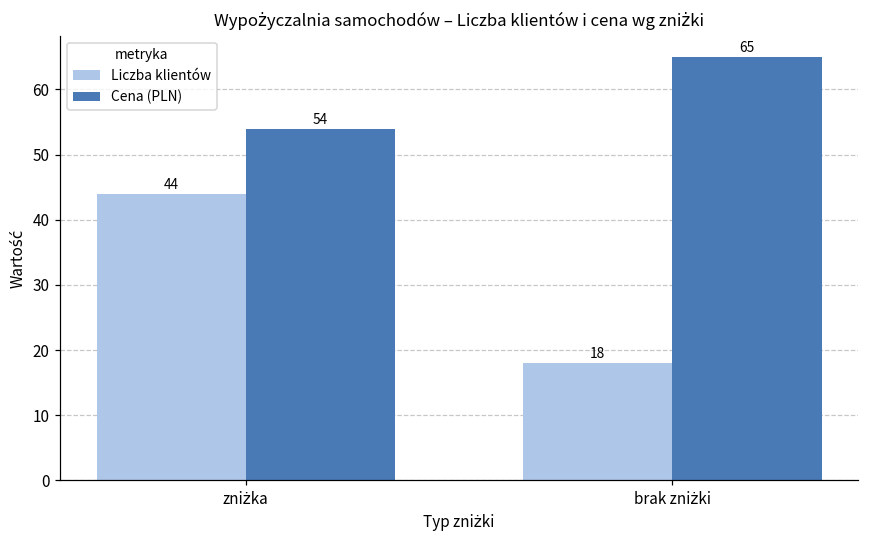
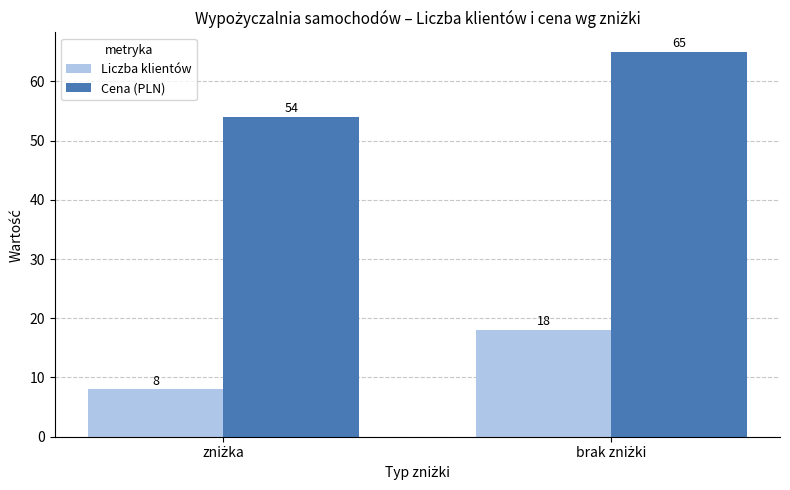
Liczba klientów, zniżka: 44 -> 8
